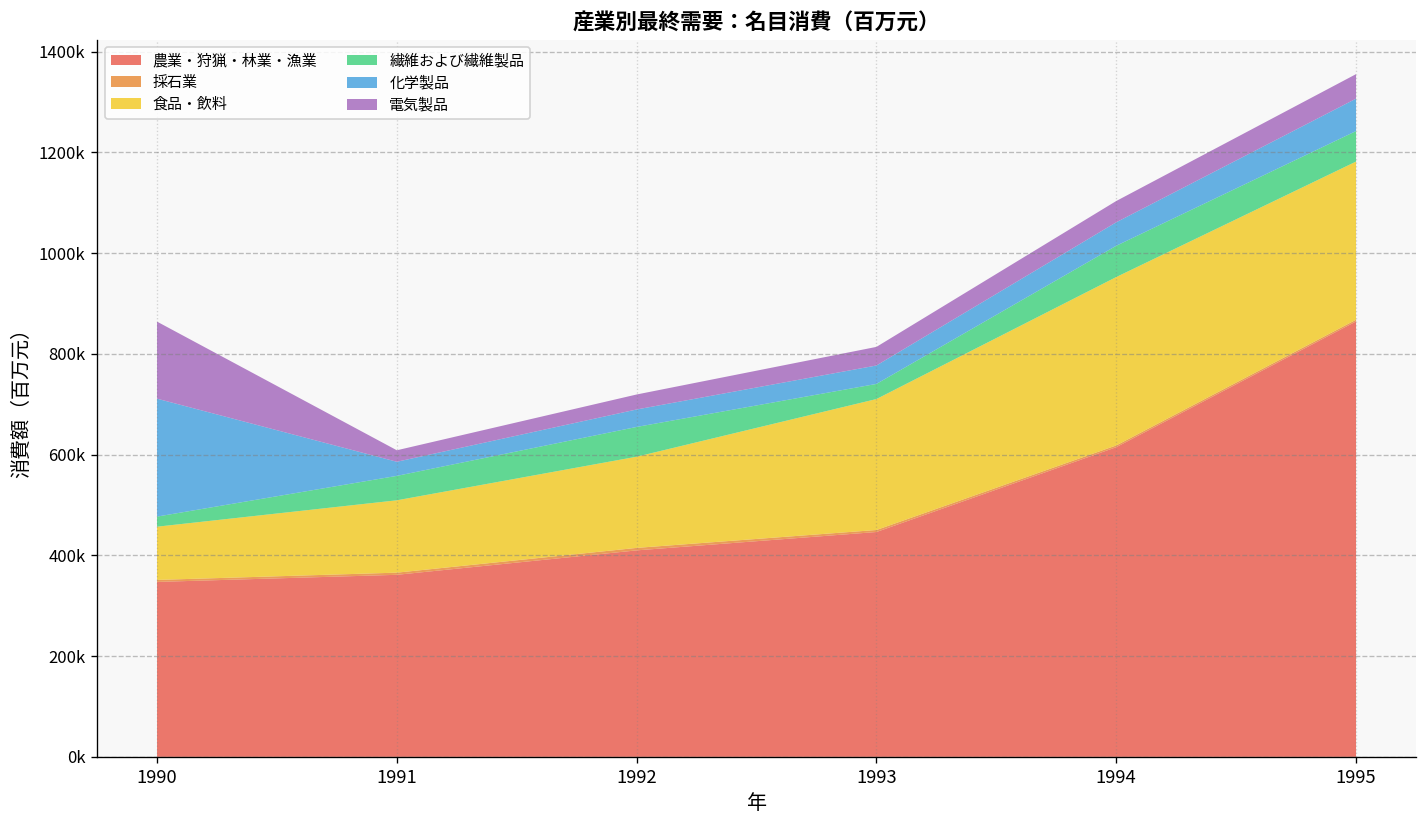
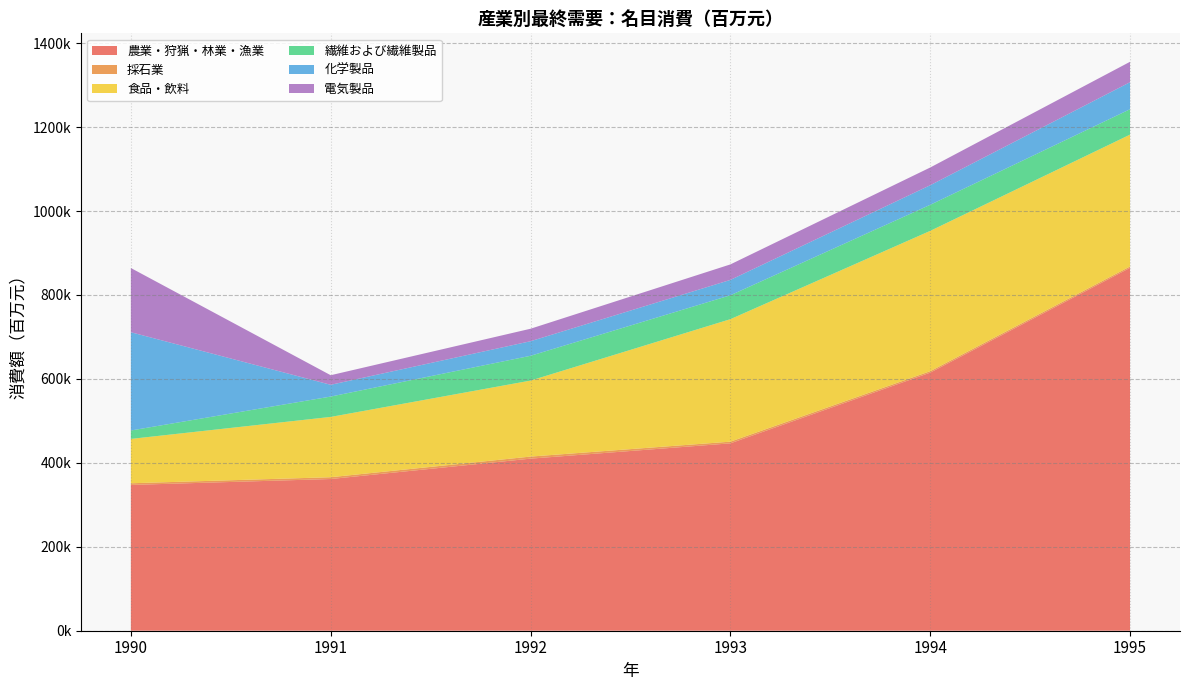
食品・飲料, 1993: 260000 -> 290000
繊維および繊維製品, 1993: 30000 -> 60000
